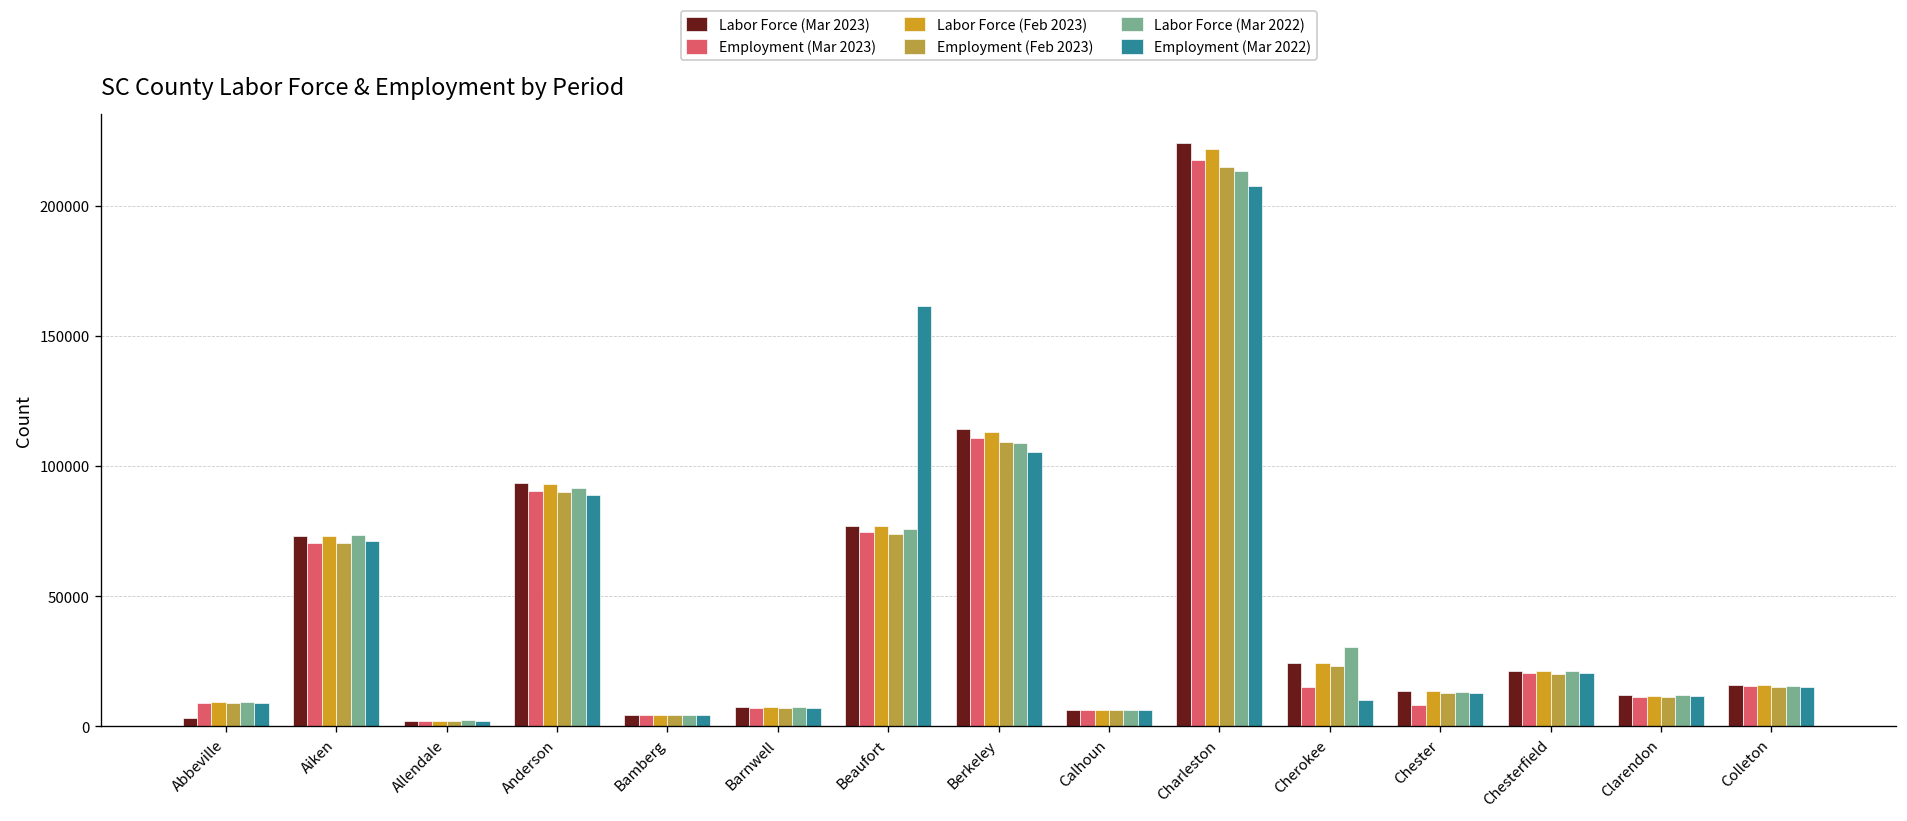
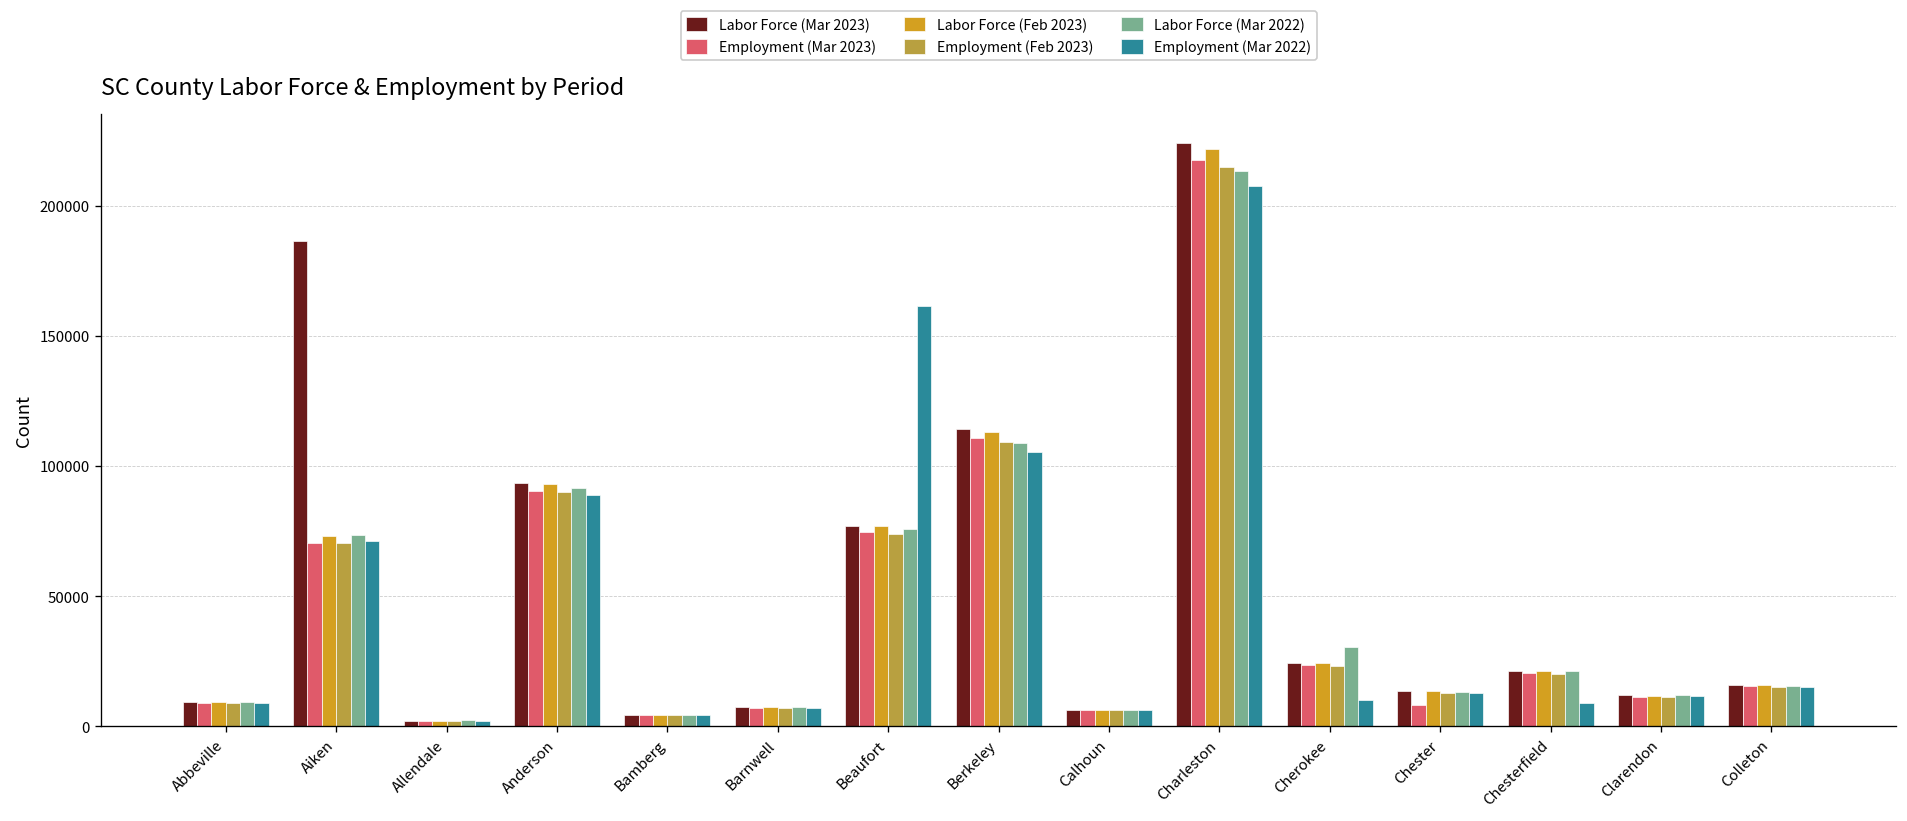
Labor Force (Mar 2023), Abbeville: 3000 -> 10000
Labor Force (Mar 2023), Aiken: 73000 -> 187000
Employment (Mar 2023), Cherokee: 15000 -> 23000
Employment (Mar 2022), Chesterfield: 21000 -> 9000
